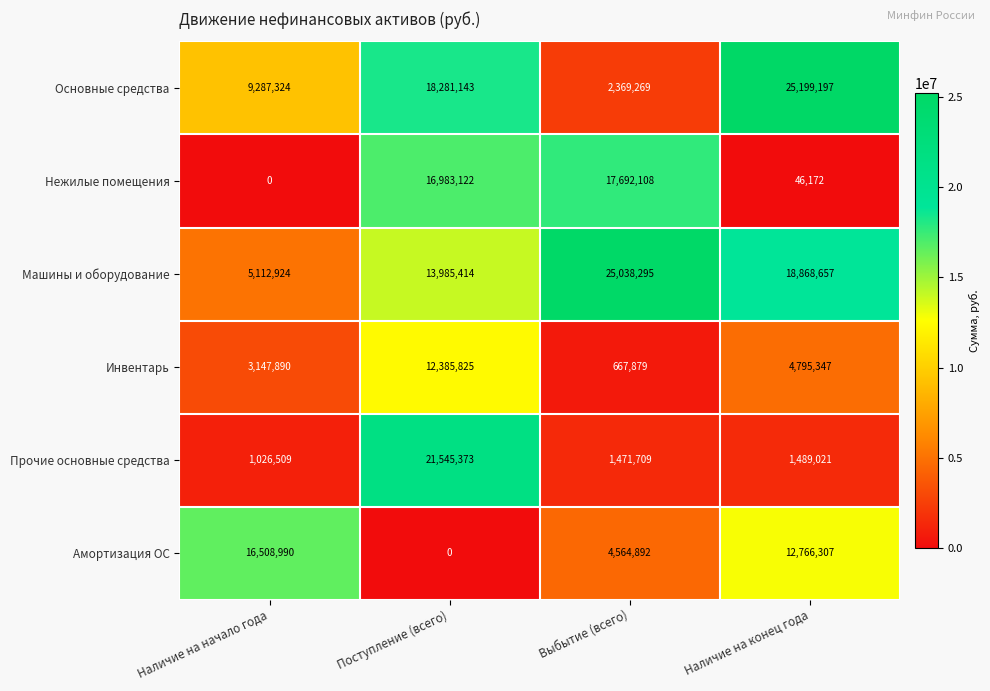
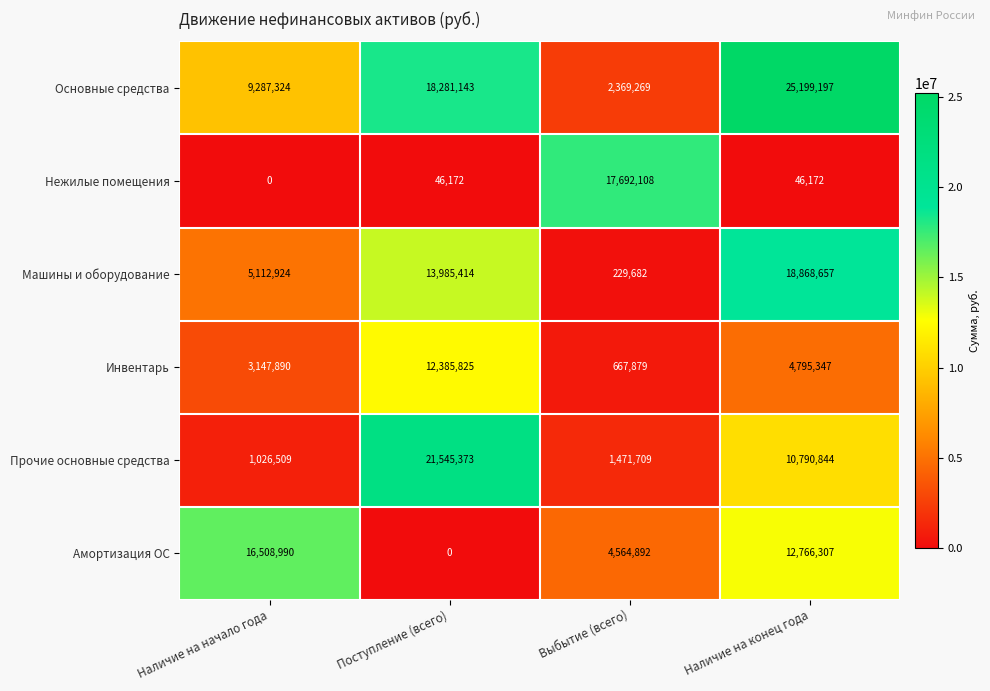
Нежилые помещения, Поступление (всего): 16,983,122 -> 46,172
Машины и оборудование, Выбытие (всего): 25,038,295 -> 229,682
Прочие основные средства, Наличие на конец года: 1,489,021 -> 10,790,844
